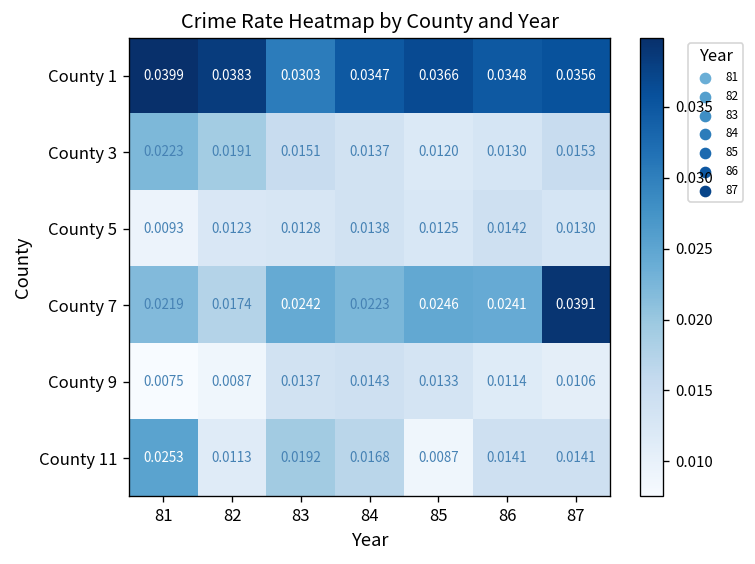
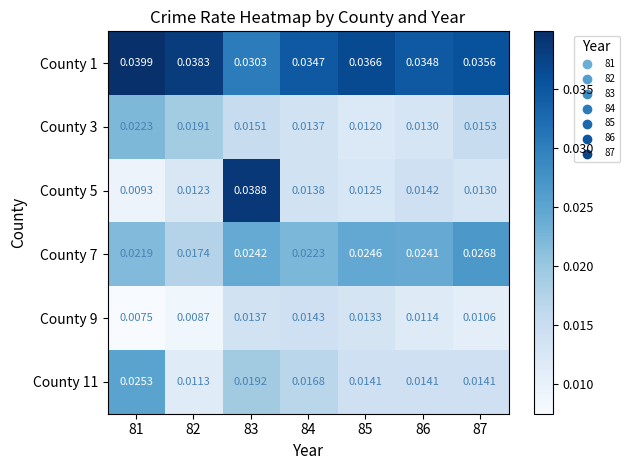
County 5, 83: 0.0128 -> 0.0388
County 7, 87: 0.0391 -> 0.0268
County 11, 85: 0.0087 -> 0.0141
